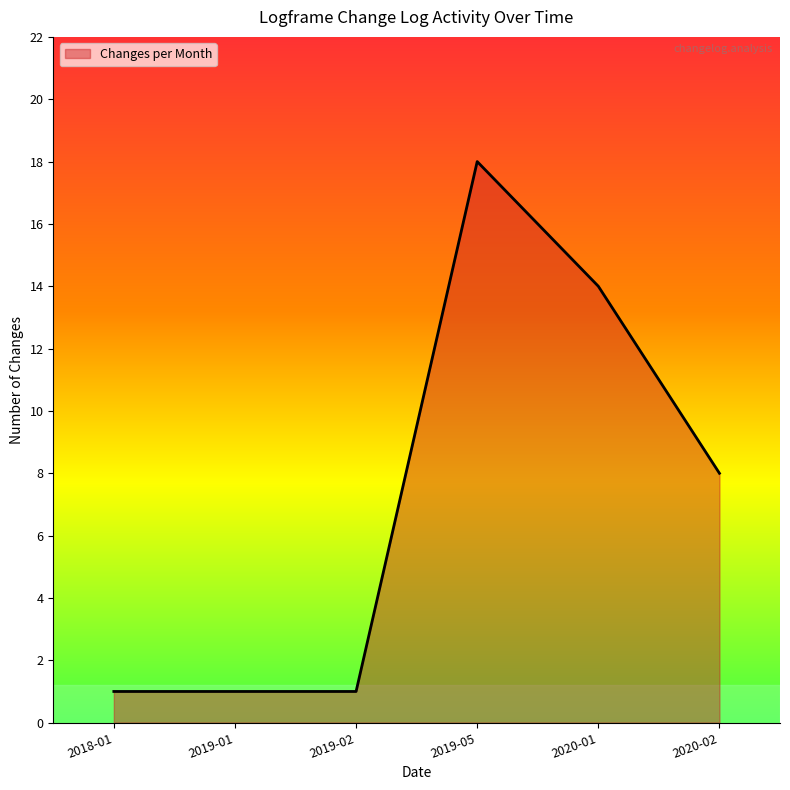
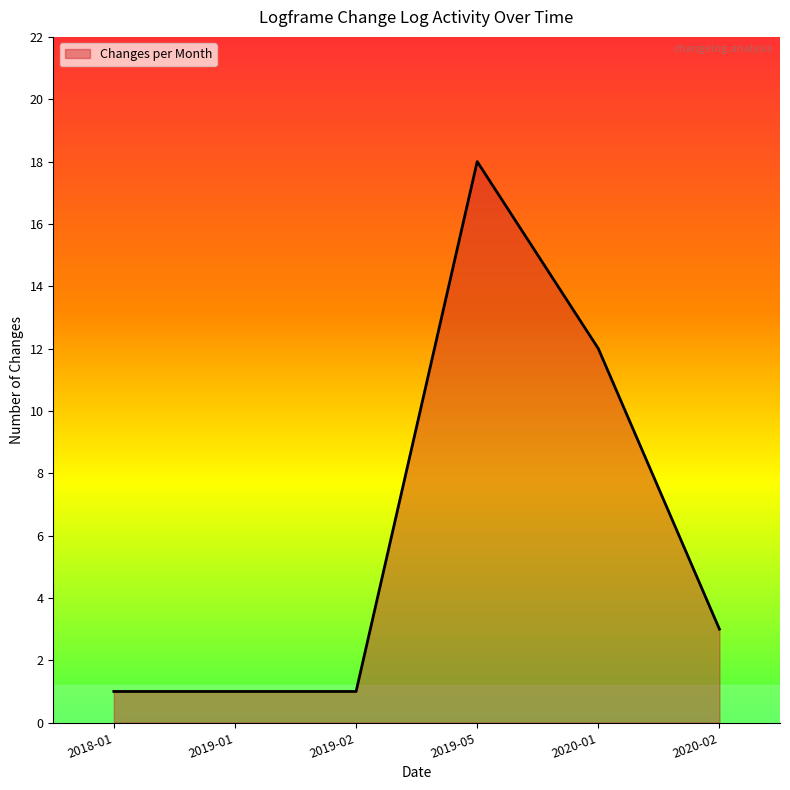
2020-01: 14 -> 12
2020-02: 8 -> 3
